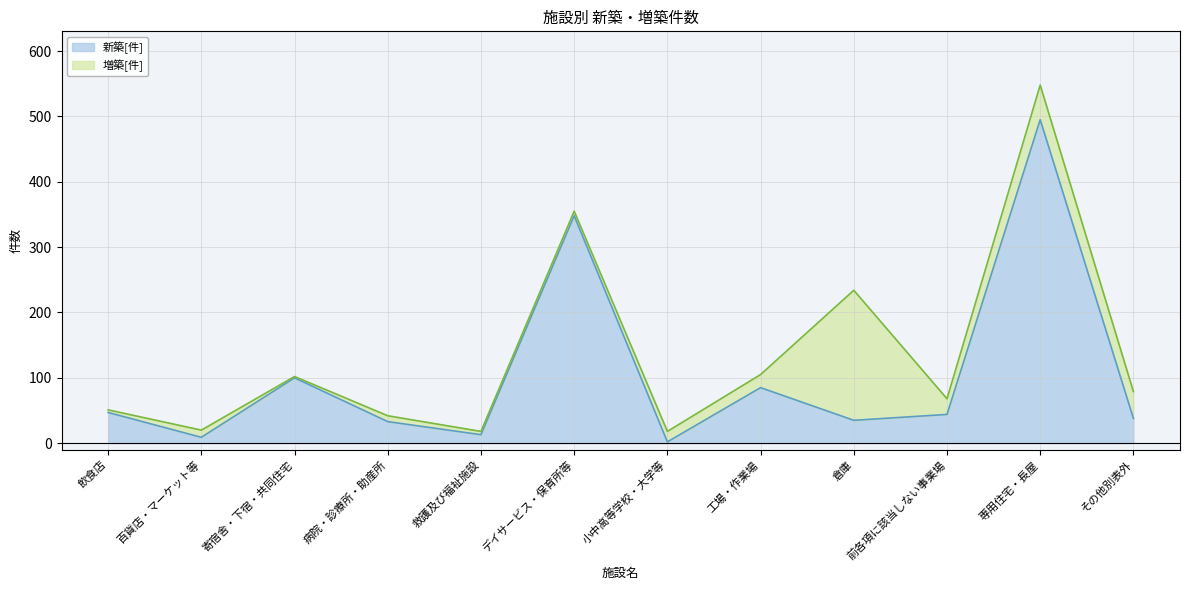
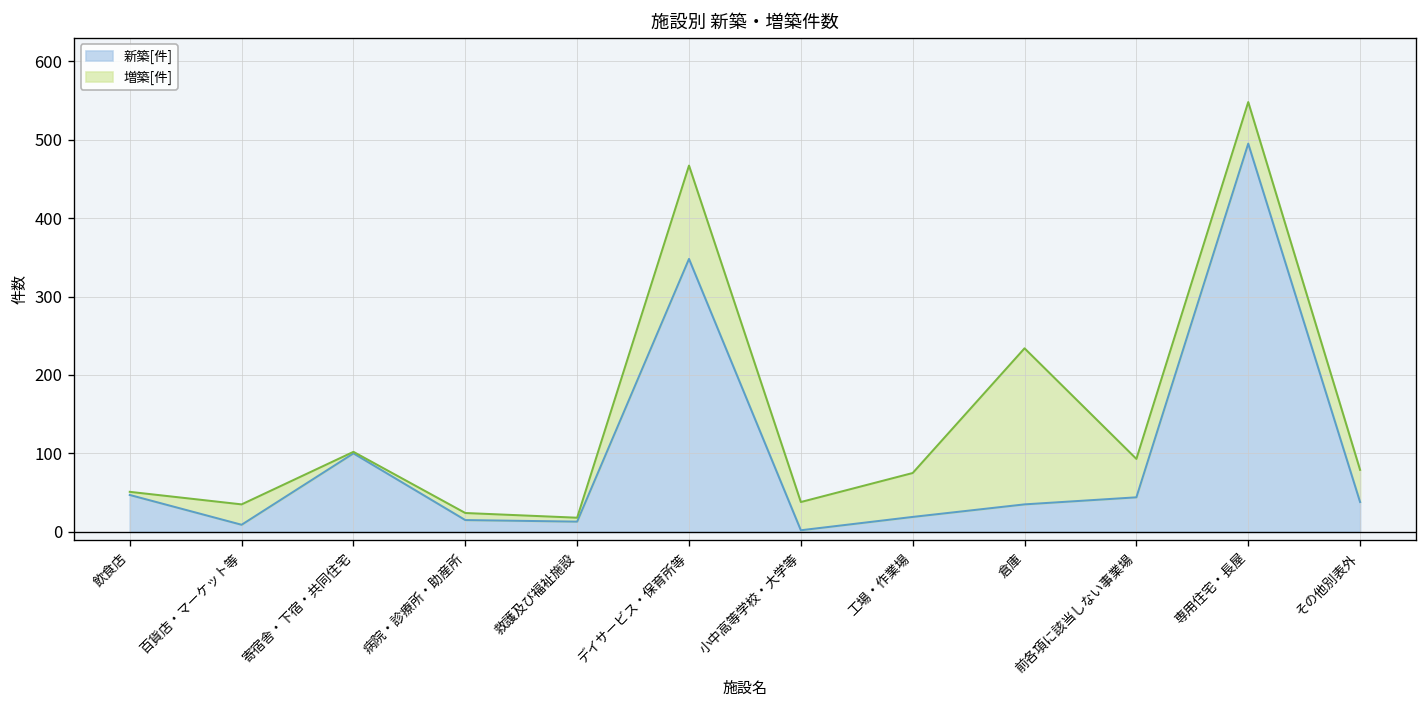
増築[件], 百貨店・マーケット等: 10 -> 30
新築[件], 病院・診療所・助産所: 30 -> 20
増築[件], デイサービス・保育所等: 10 -> 120
増築[件], 小中高等学校・大学等: 20 -> 40
新築[件], 工場・作業場: 90 -> 20
増築[件], 工場・作業場: 20 -> 60
増築[件], 前各項に該当しない事業場: 20 -> 50
